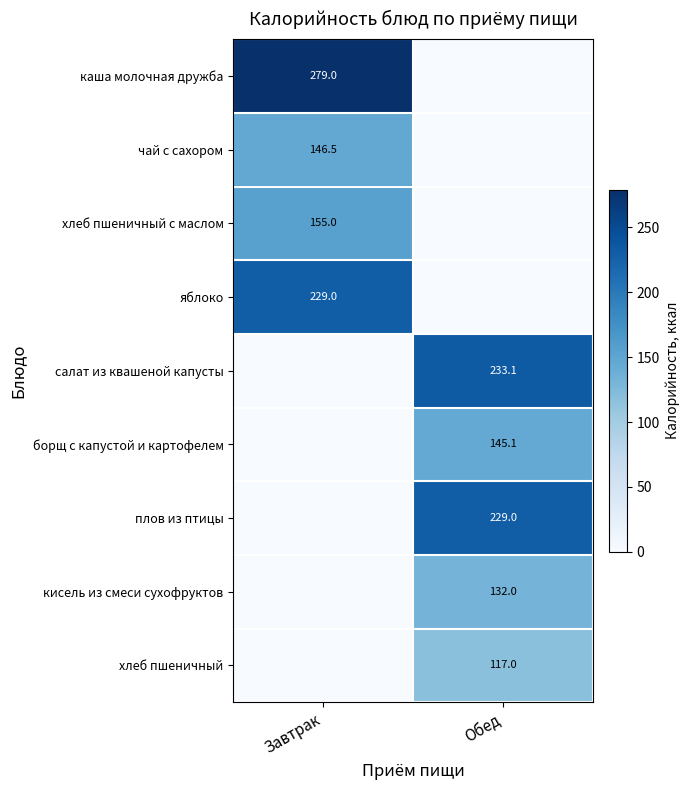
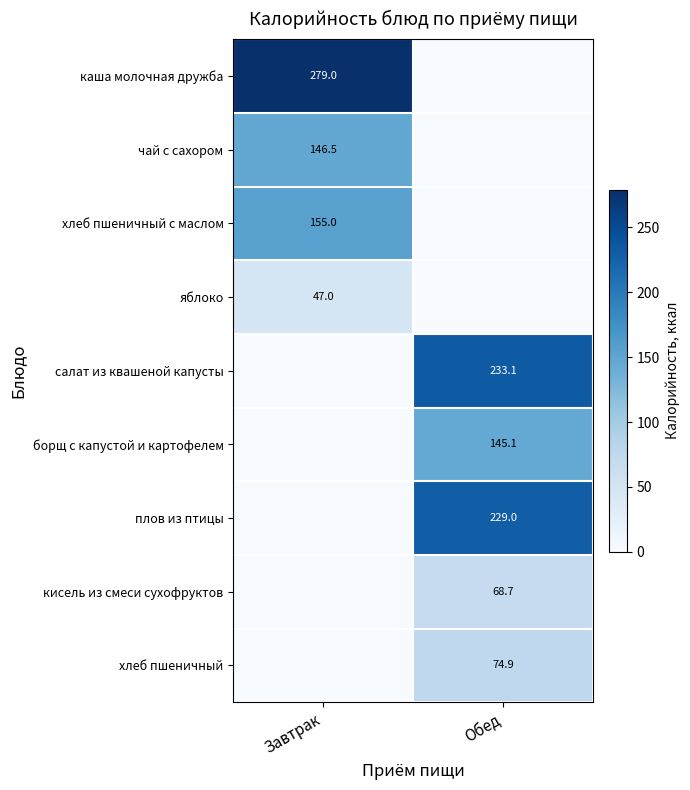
яблоко, Завтрак: 229.0 -> 47.0
кисель из смеси сухофруктов, Обед: 132.0 -> 68.7
хлеб пшеничный, Обед: 117.0 -> 74.9
